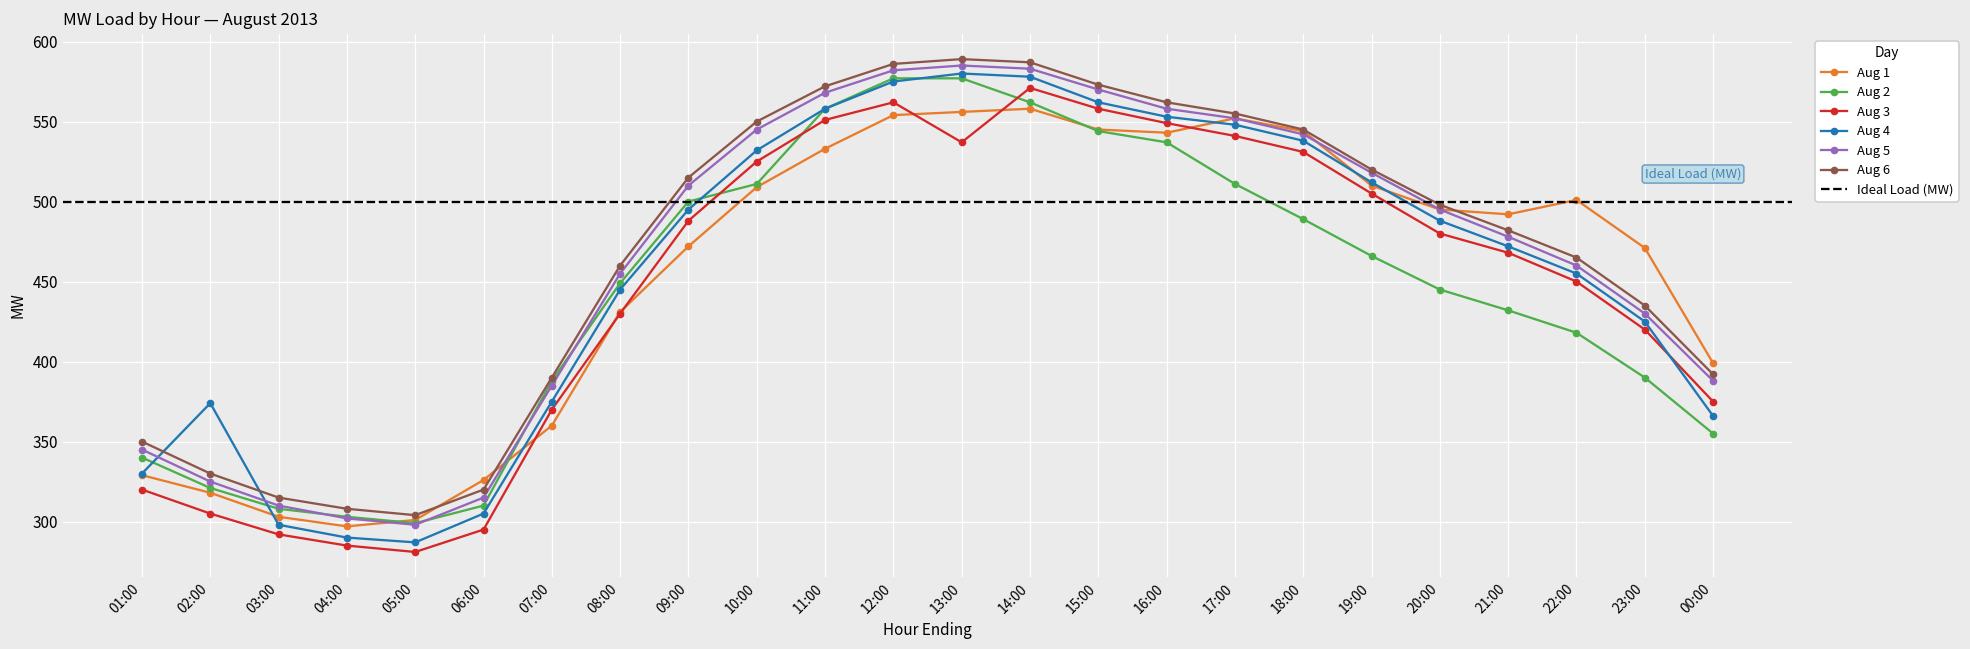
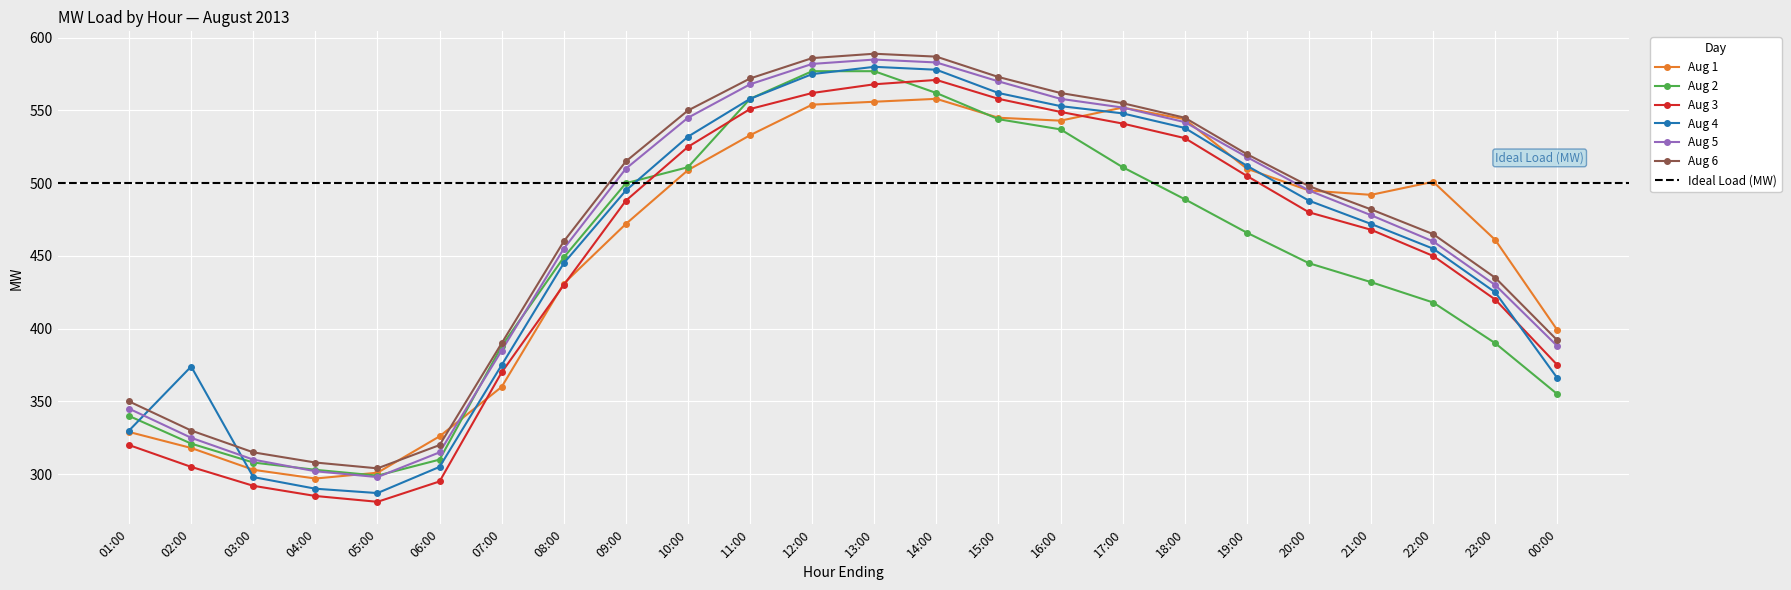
Aug 3, 13:00: 537 -> 568
Aug 1, 23:00: 471 -> 461
